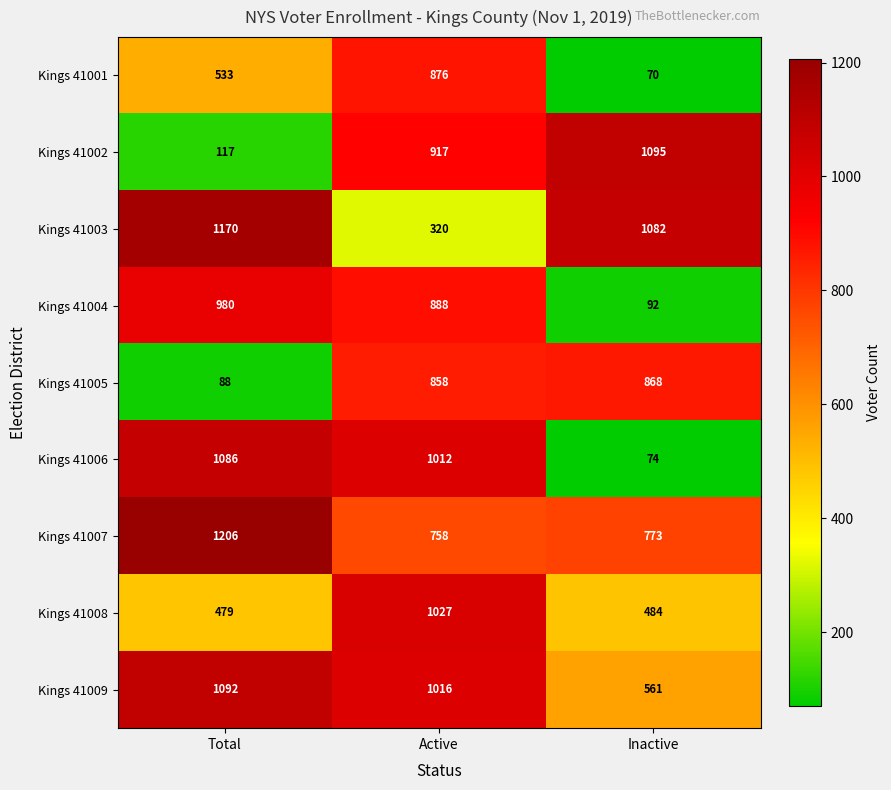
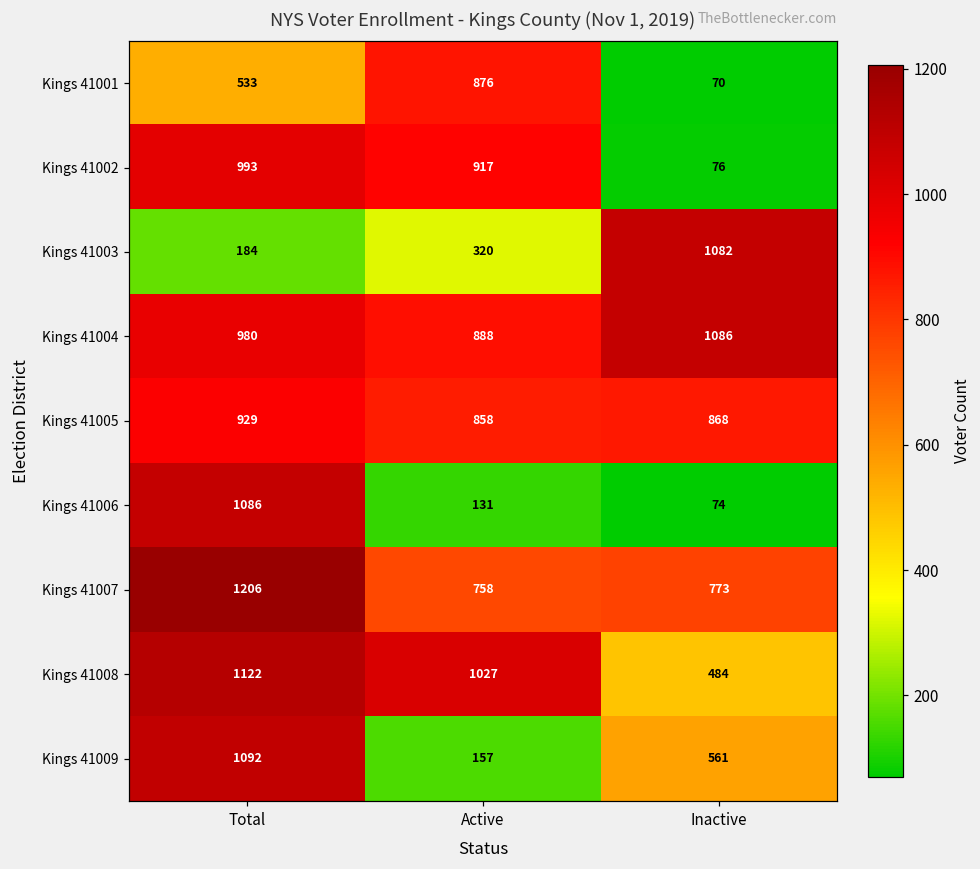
Kings 41002, Total: 117 -> 993
Kings 41002, Inactive: 1095 -> 76
Kings 41003, Total: 1170 -> 184
Kings 41004, Inactive: 92 -> 1086
Kings 41005, Total: 88 -> 929
Kings 41006, Active: 1012 -> 131
Kings 41008, Total: 479 -> 1122
Kings 41009, Active: 1016 -> 157
